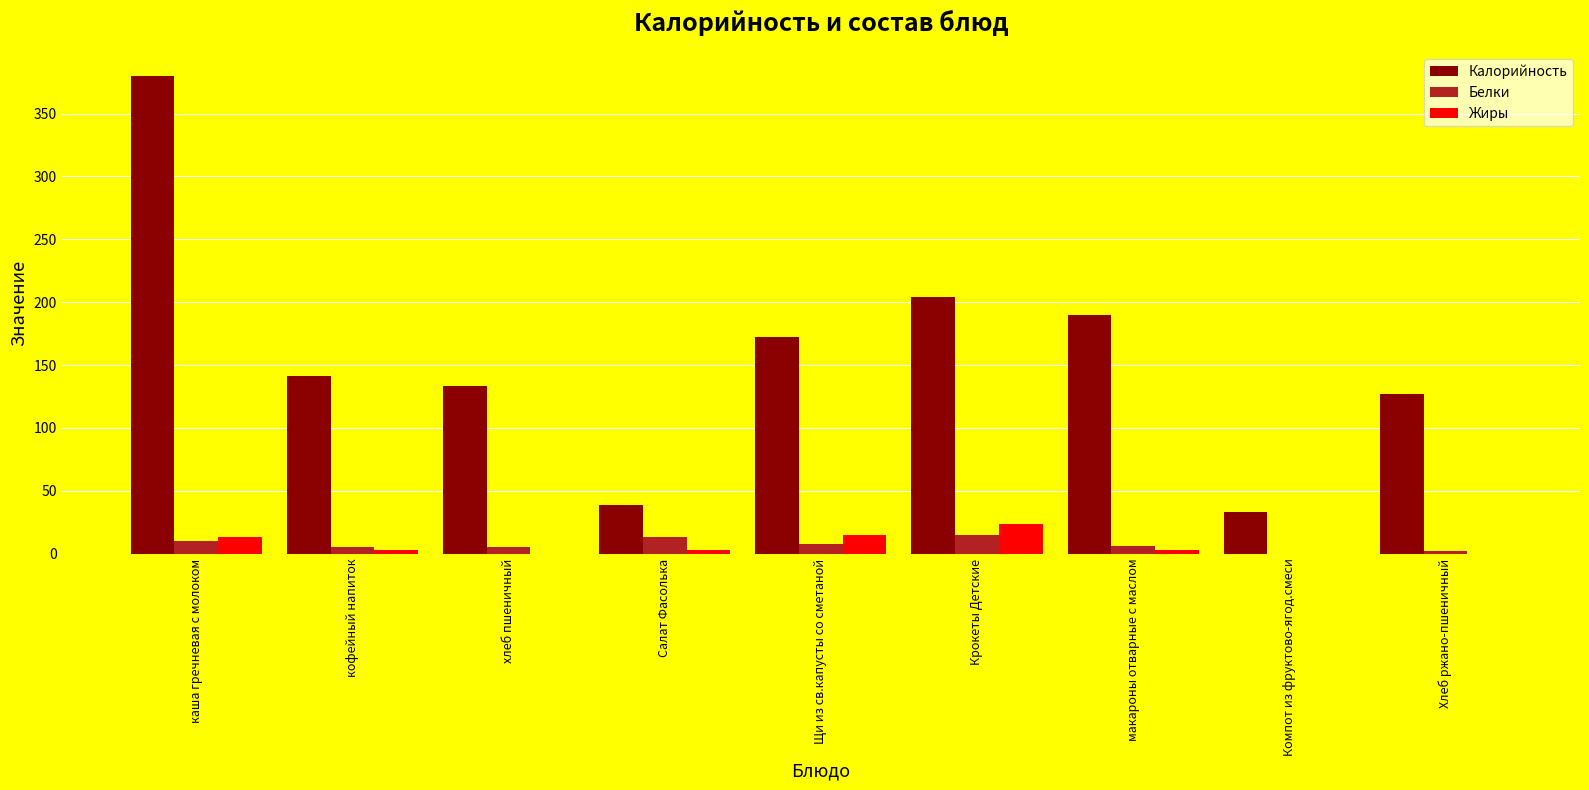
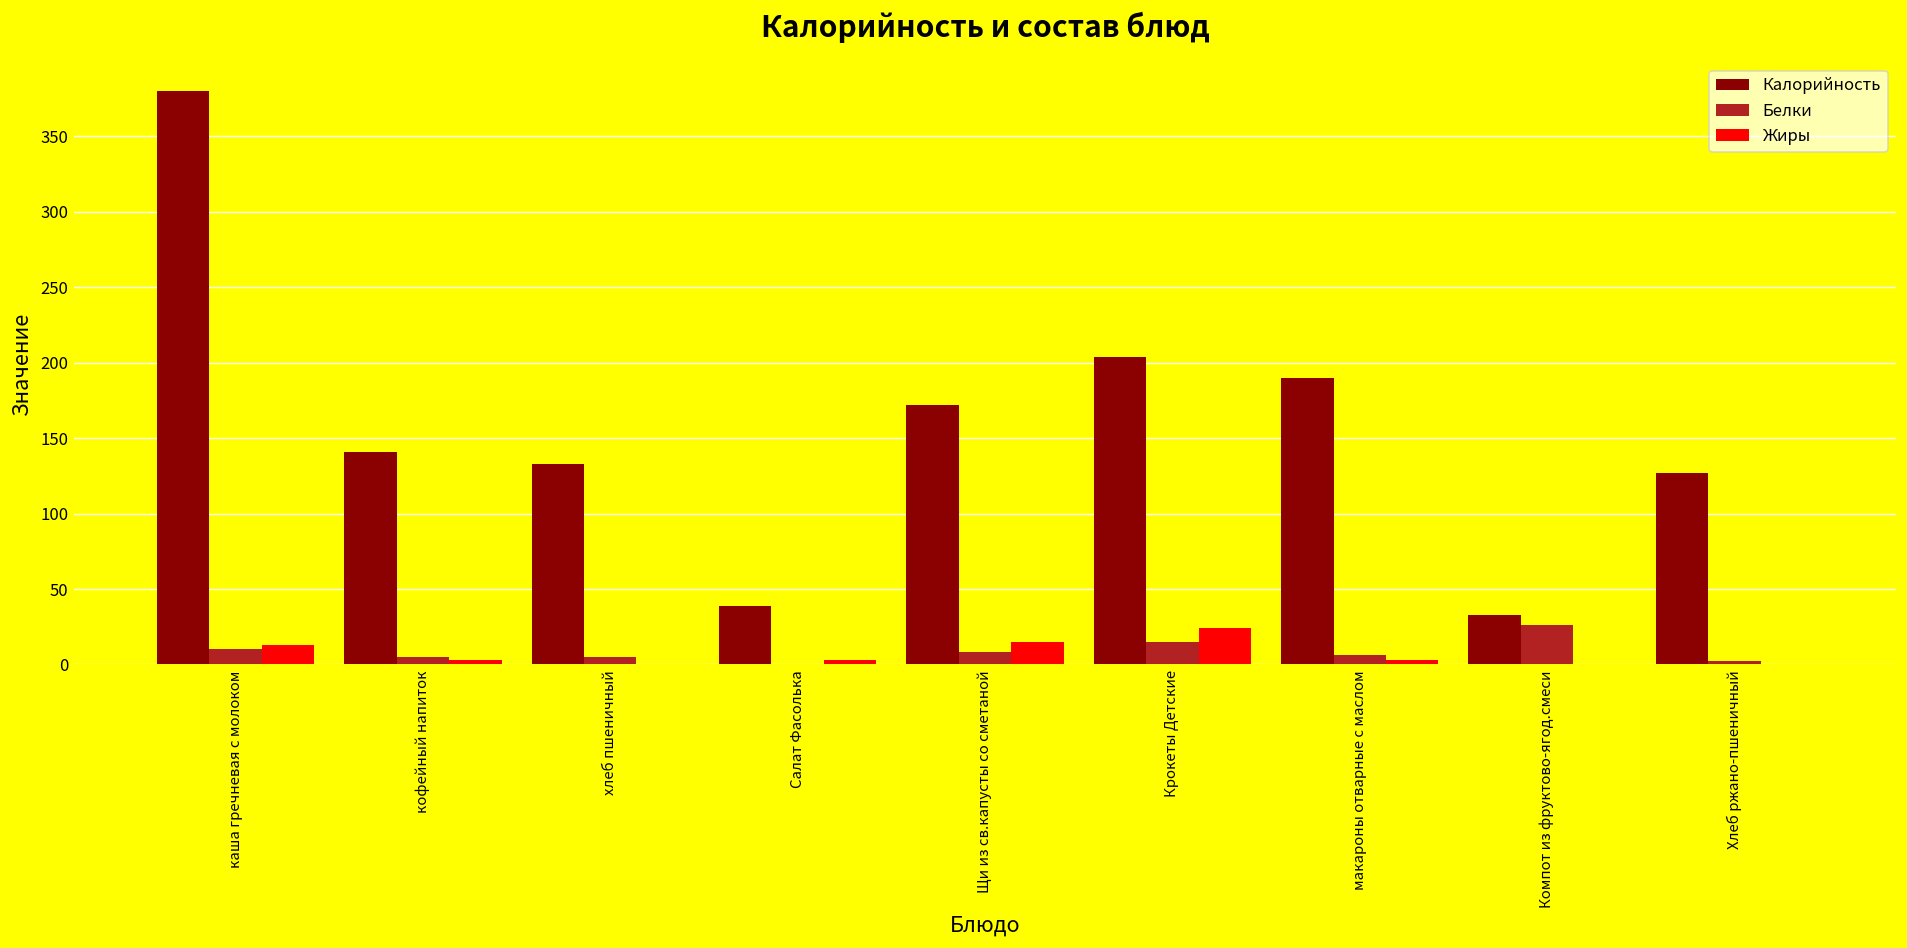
Белки, Салат Фасолька: 13 -> 0
Белки, Компот из фруктово-ягод.смеси: 0 -> 26
